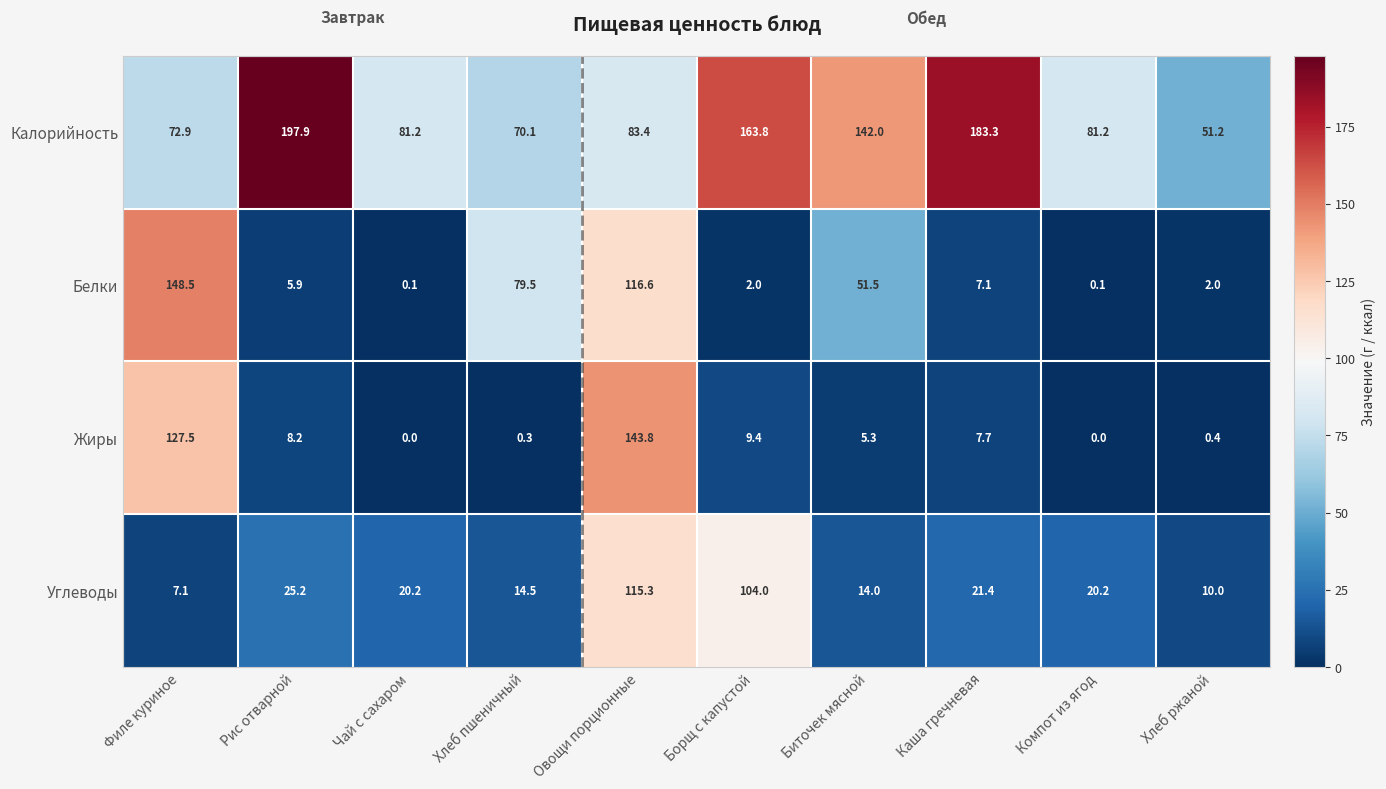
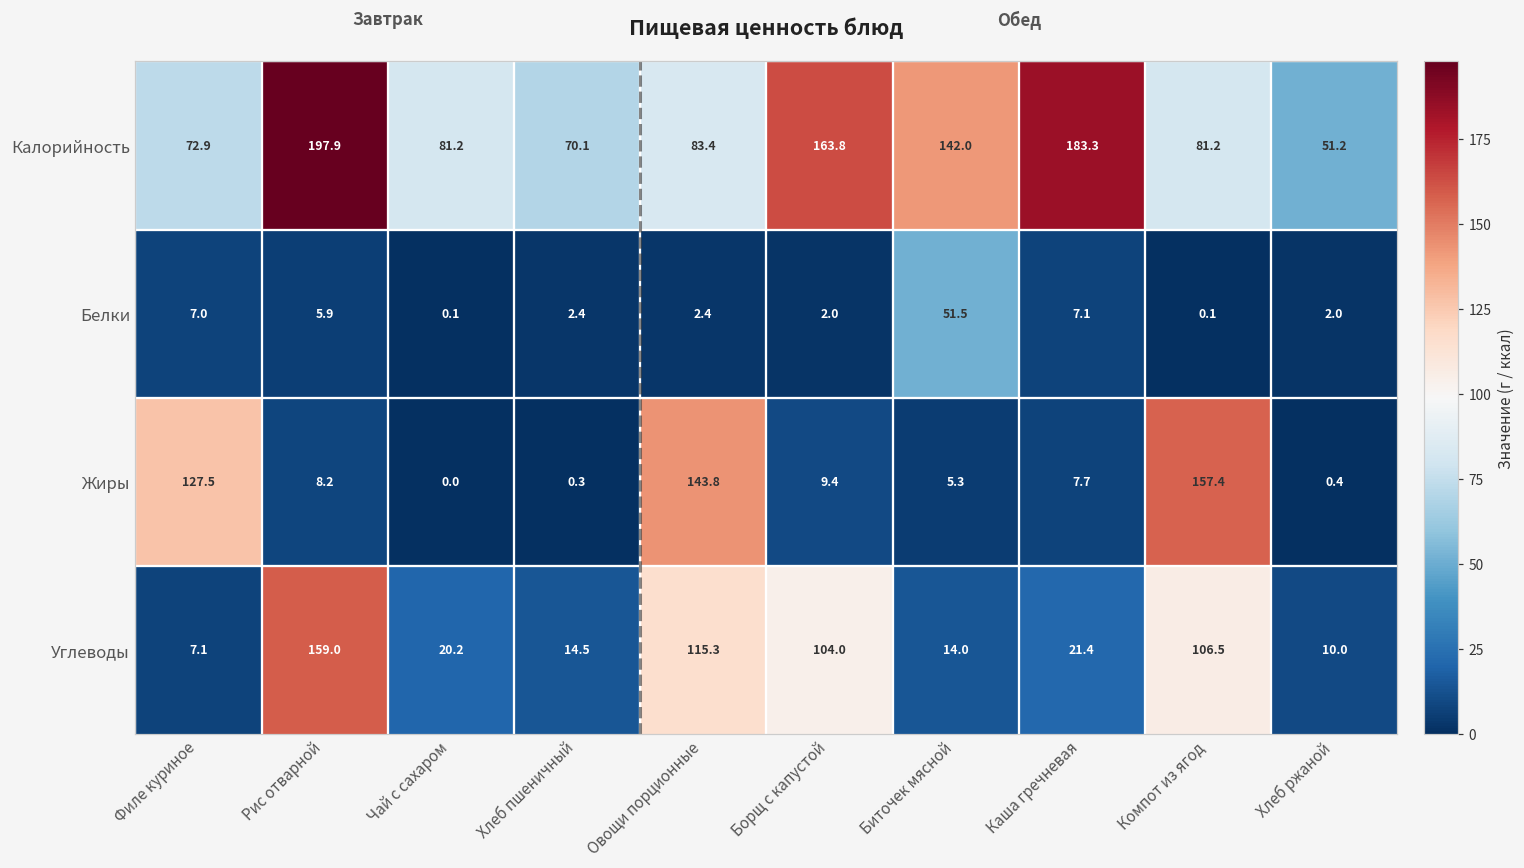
Белки, Филе куриное: 148.5 -> 7.0
Белки, Хлеб пшеничный: 79.5 -> 2.4
Белки, Овощи порционные: 116.6 -> 2.4
Жиры, Компот из ягод: 0.0 -> 157.4
Углеводы, Рис отварной: 25.2 -> 159.0
Углеводы, Компот из ягод: 20.2 -> 106.5
